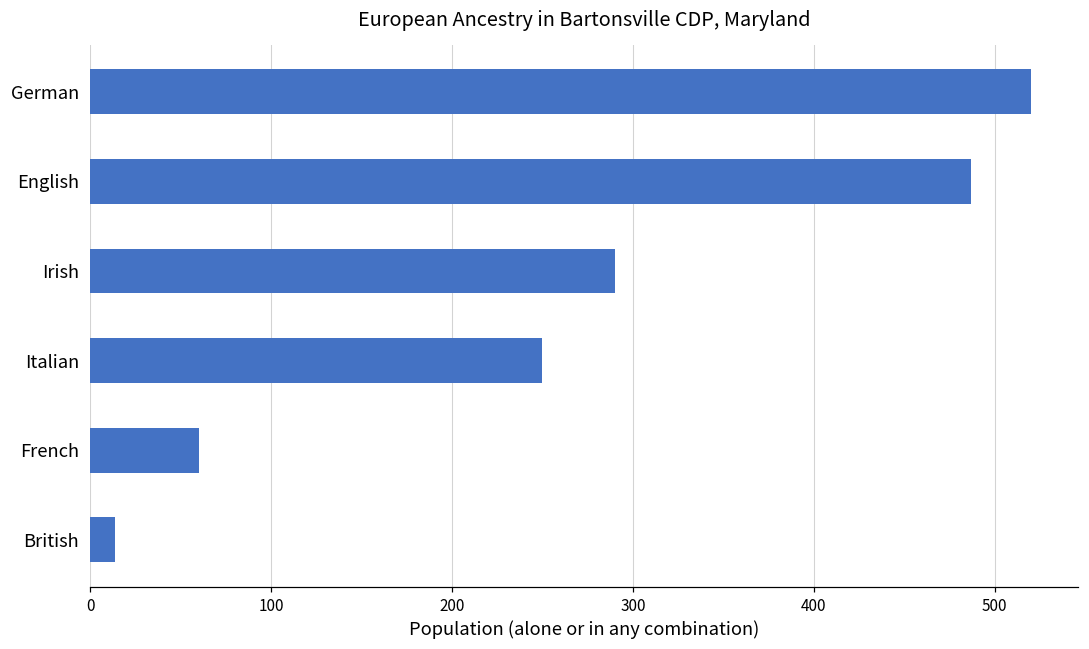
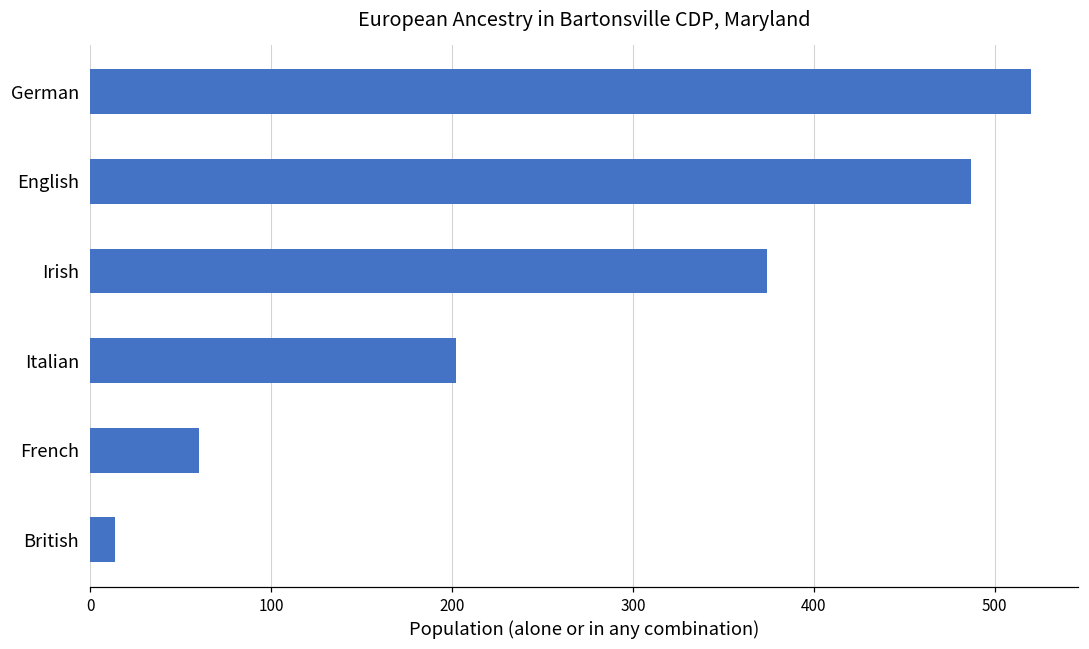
Irish: 290 -> 374
Italian: 250 -> 202
